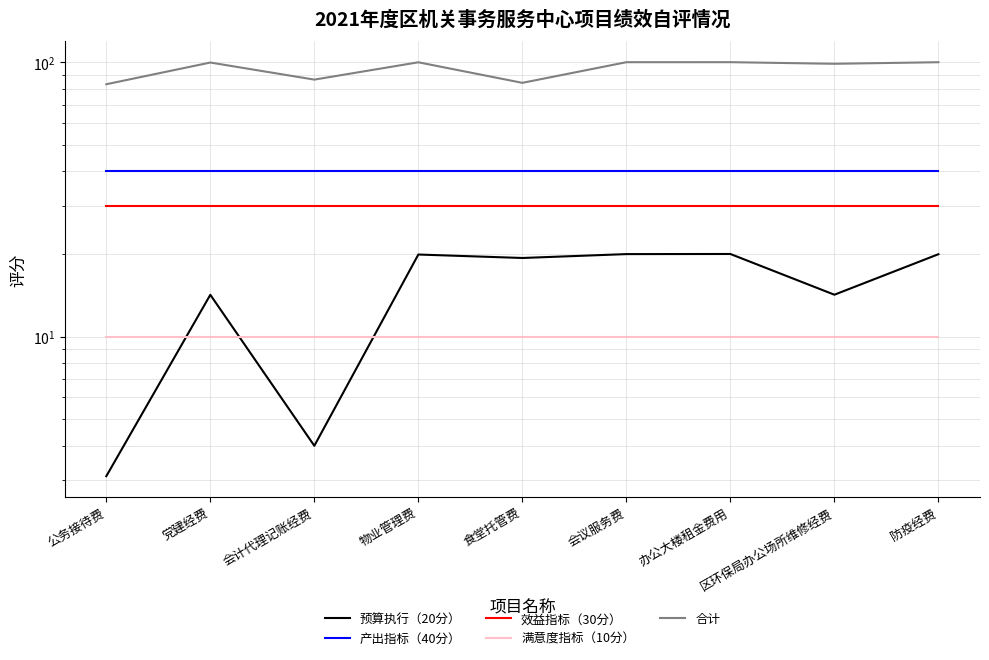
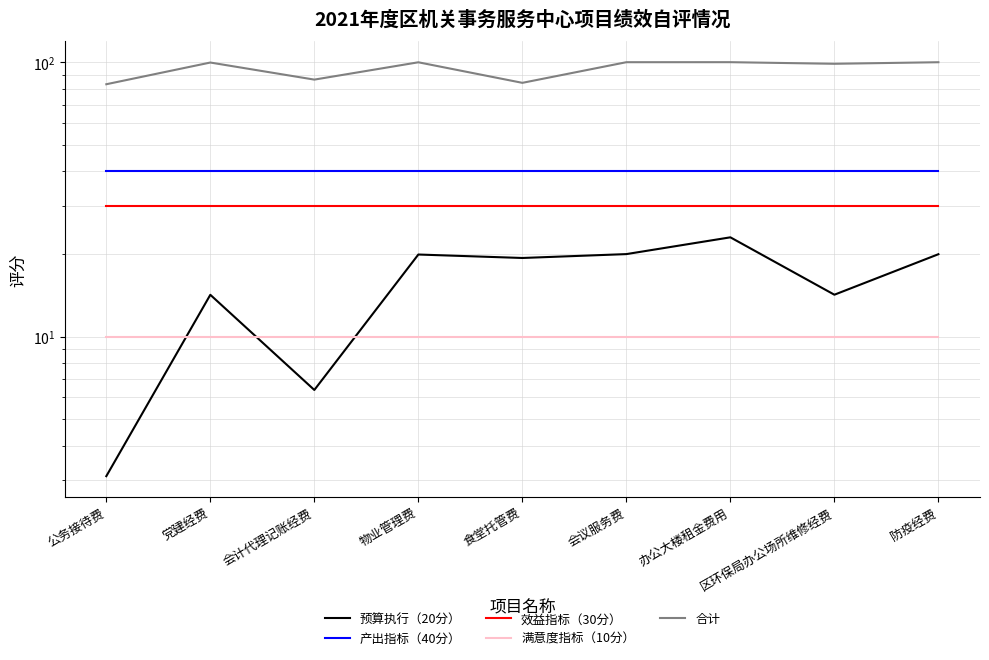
预算执行（20分）, 会计代理记账经费: 4.0 -> 6.4
预算执行（20分）, 办公大楼租金费用: 20 -> 23
